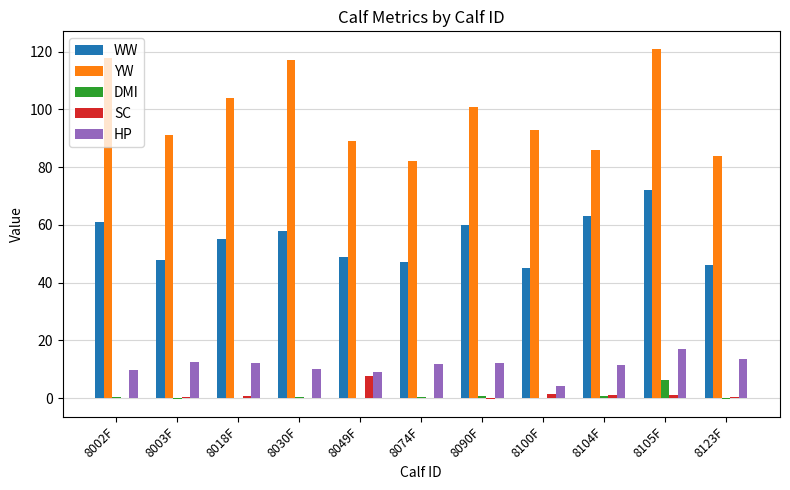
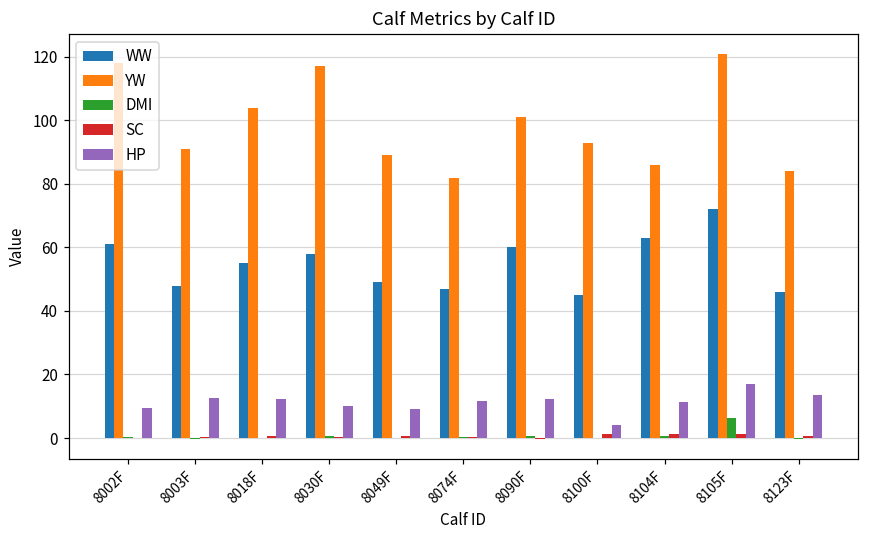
SC, 8049F: 8 -> 1
